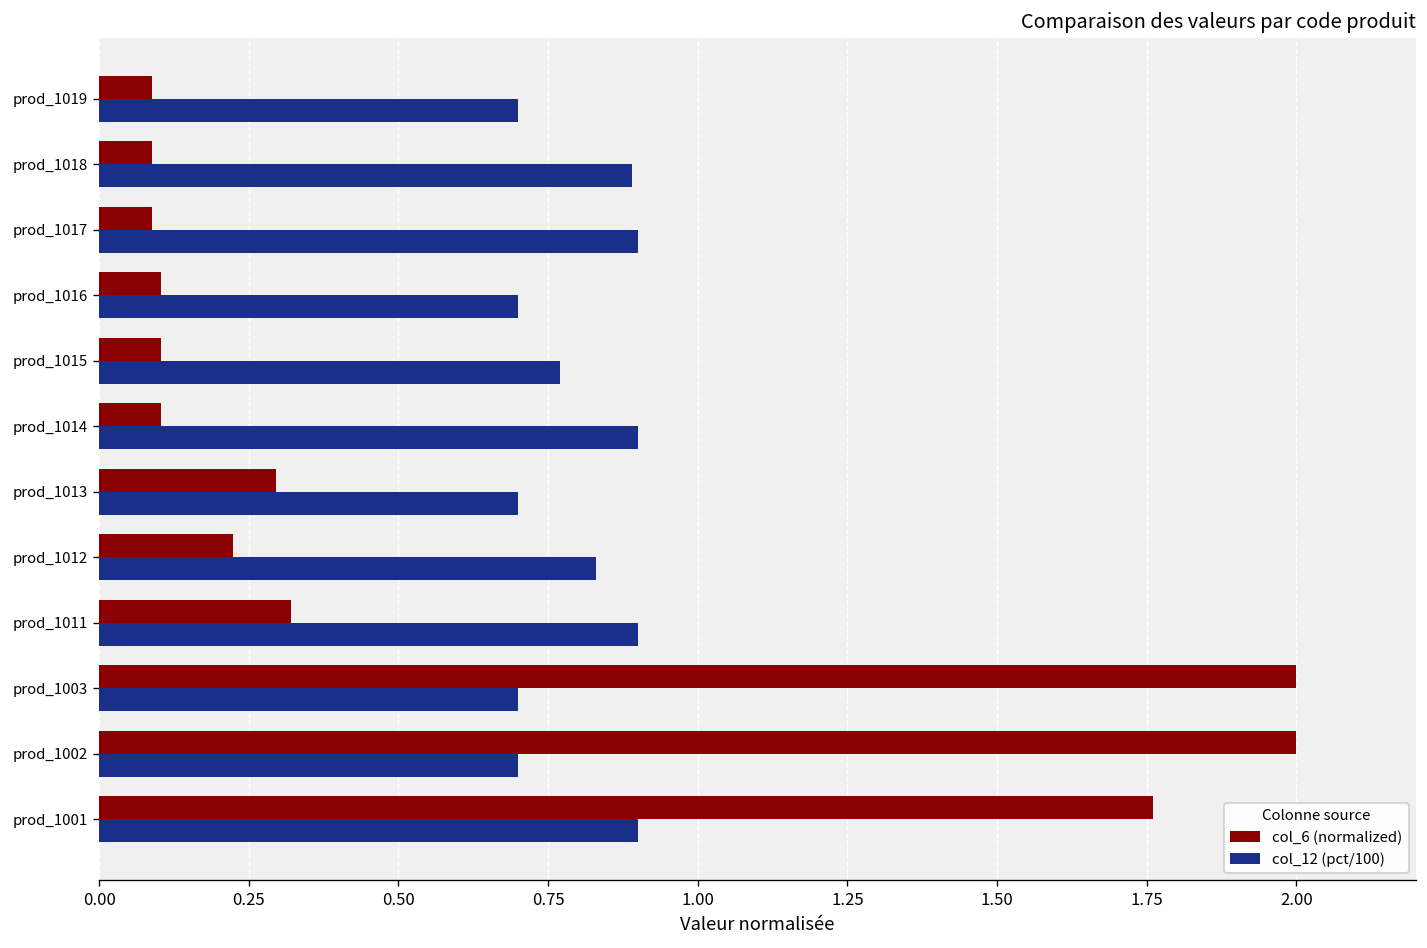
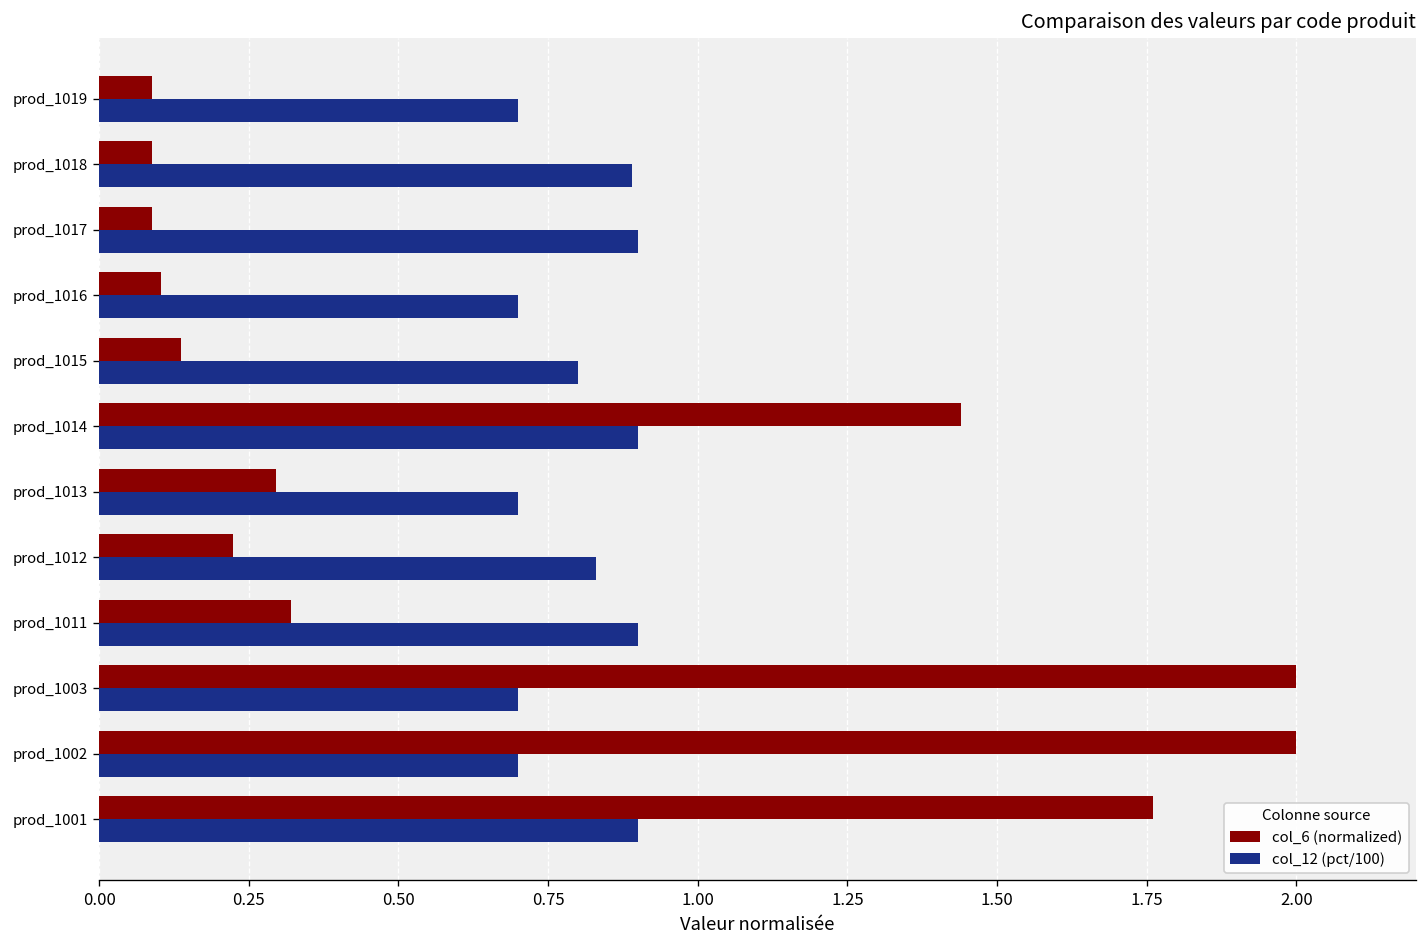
col_6 (normalized), prod_1015: 0.10 -> 0.14
col_12 (pct/100), prod_1015: 0.77 -> 0.80
col_6 (normalized), prod_1014: 0.10 -> 1.44
